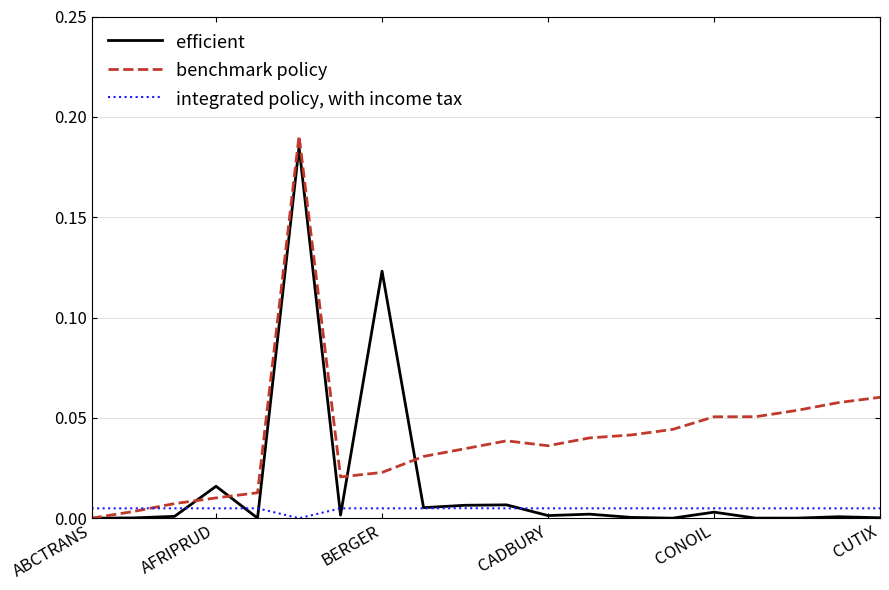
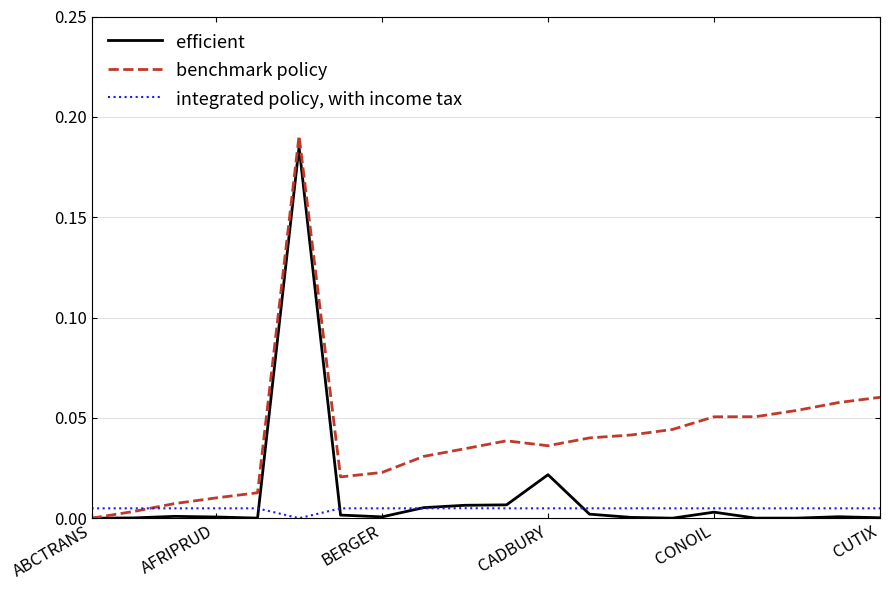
efficient, AFRIPRUD: 0.016 -> 0.001
efficient, BERGER: 0.123 -> 0.001
efficient, CADBURY: 0.001 -> 0.022
